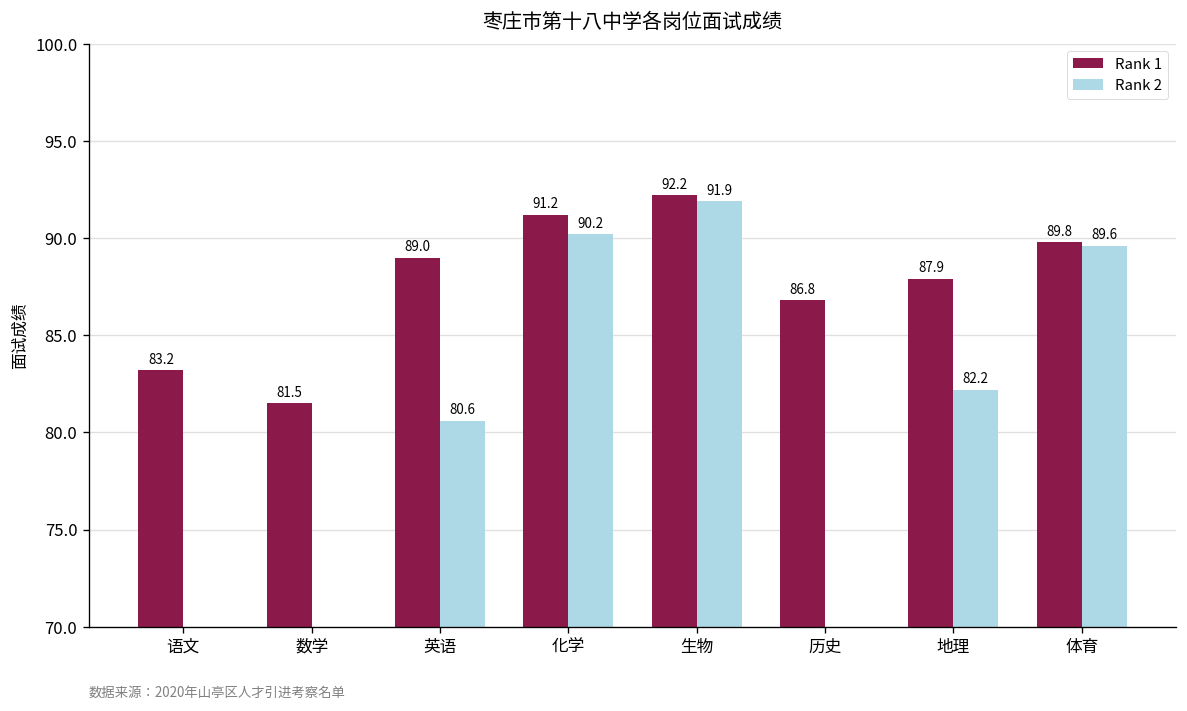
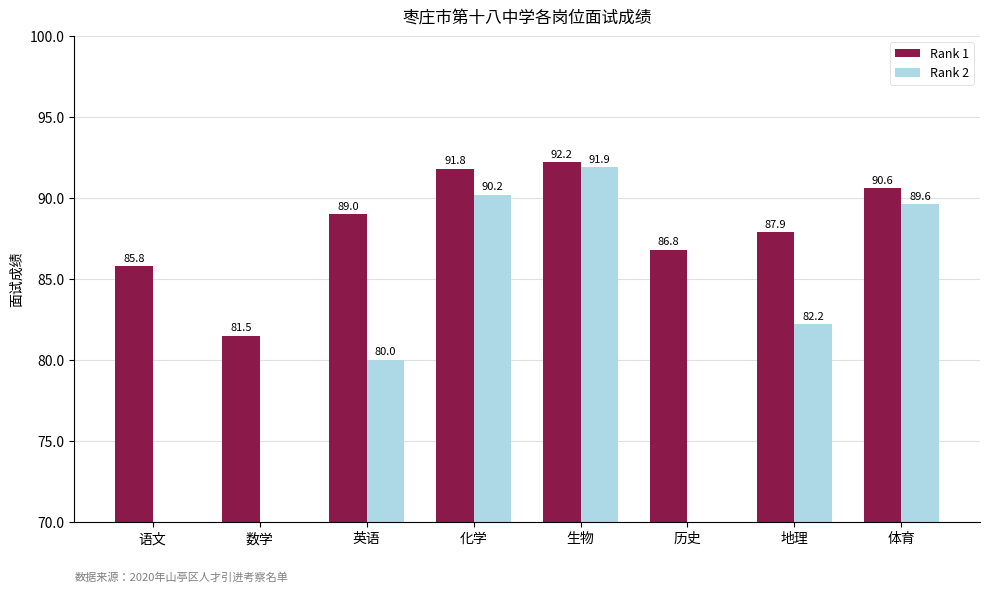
Rank 1, 语文: 83.2 -> 85.8
Rank 2, 英语: 80.6 -> 80.0
Rank 1, 化学: 91.2 -> 91.8
Rank 1, 体育: 89.8 -> 90.6
